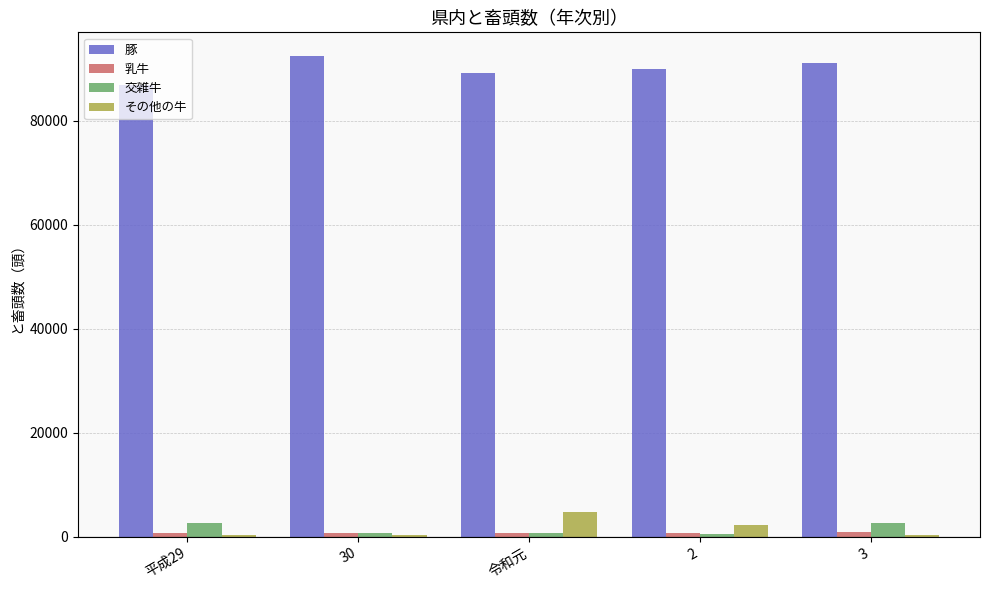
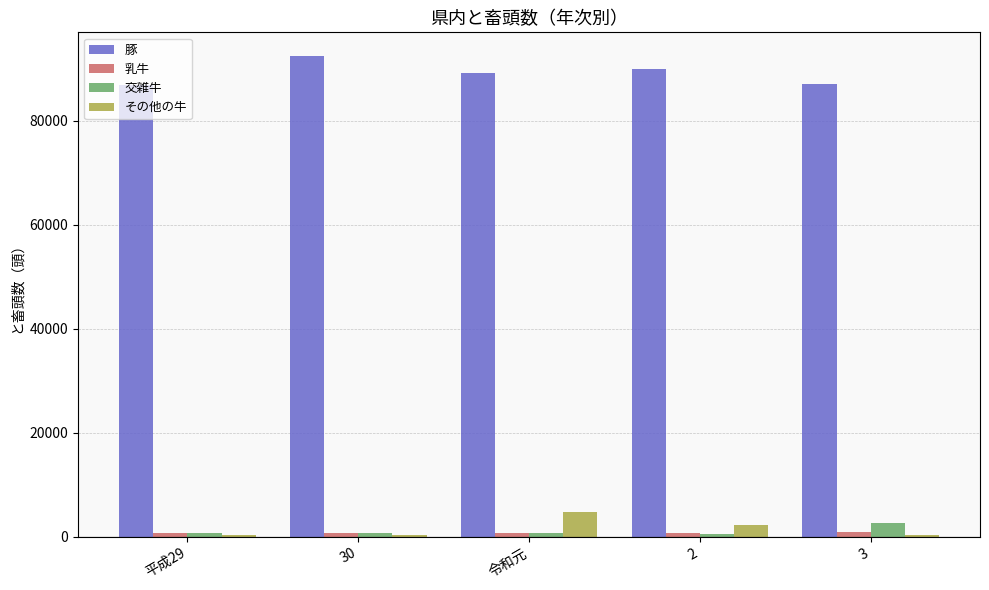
交雑牛, 平成29: 3000 -> 1000
豚, 3: 91000 -> 87000
